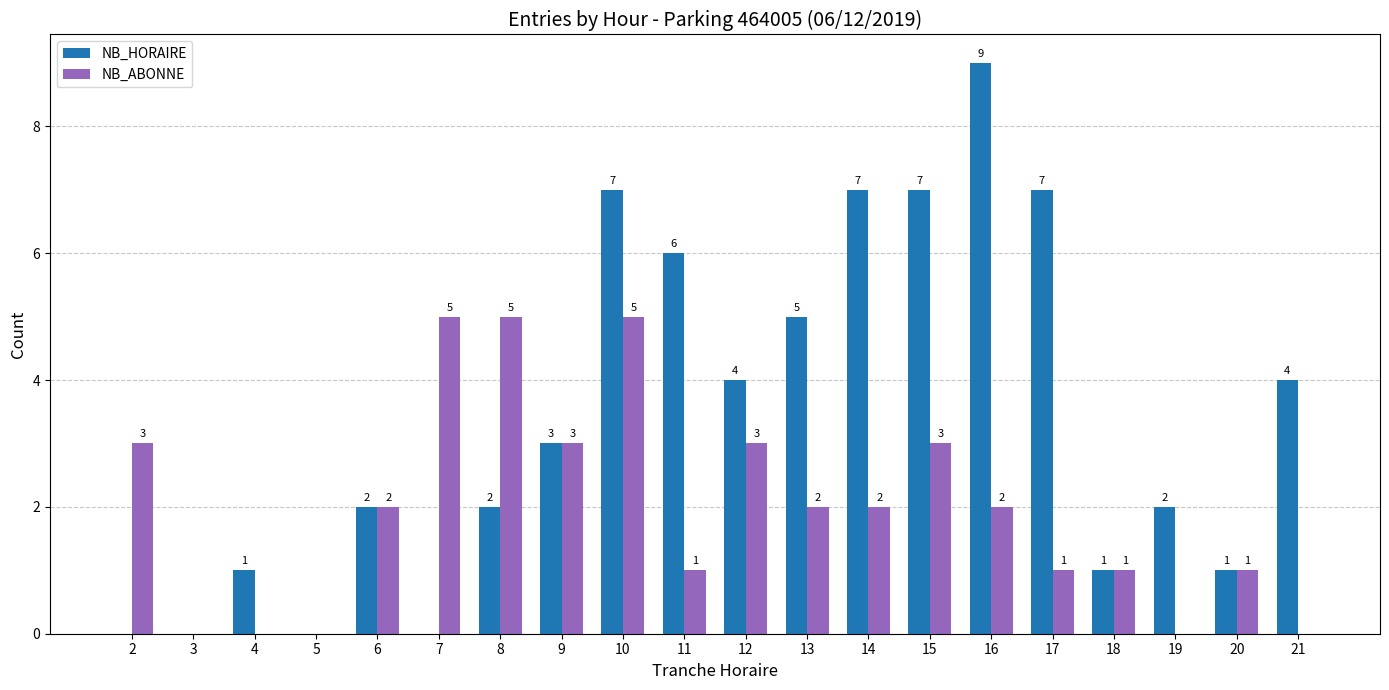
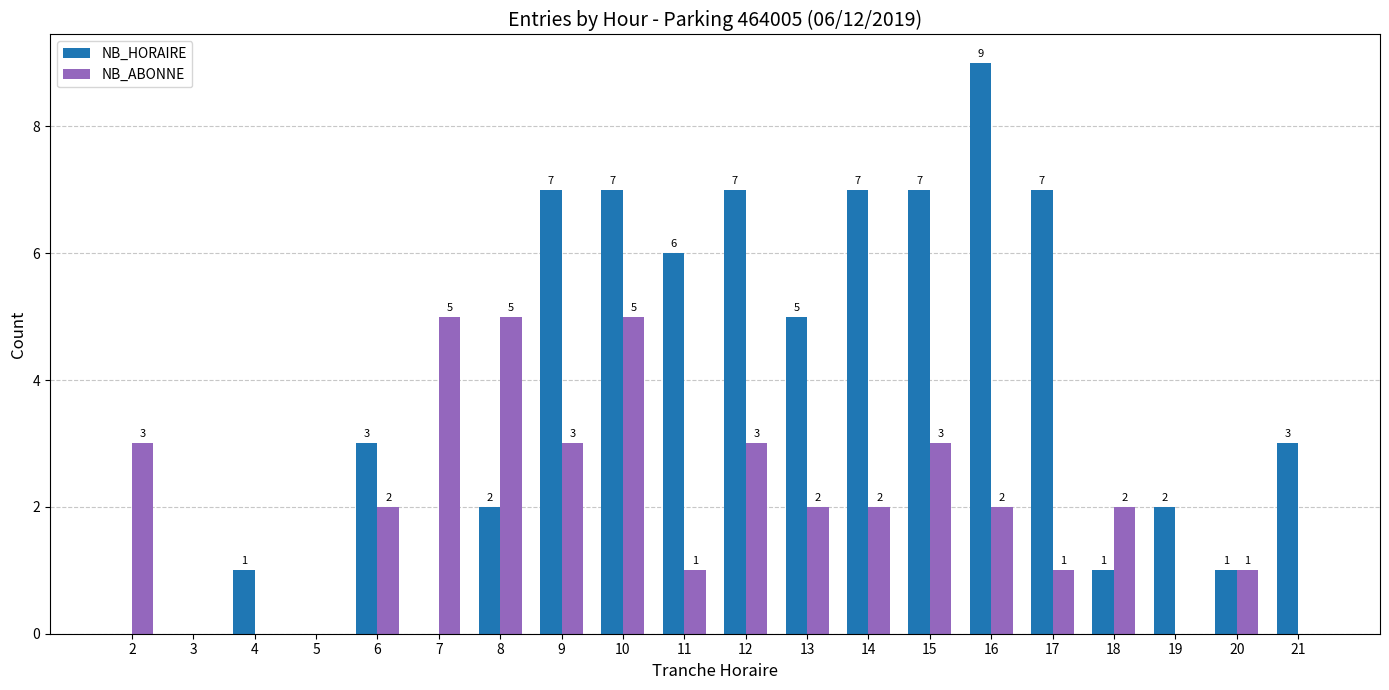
NB_HORAIRE, 6: 2 -> 3
NB_HORAIRE, 9: 3 -> 7
NB_HORAIRE, 12: 4 -> 7
NB_ABONNE, 18: 1 -> 2
NB_HORAIRE, 21: 4 -> 3
